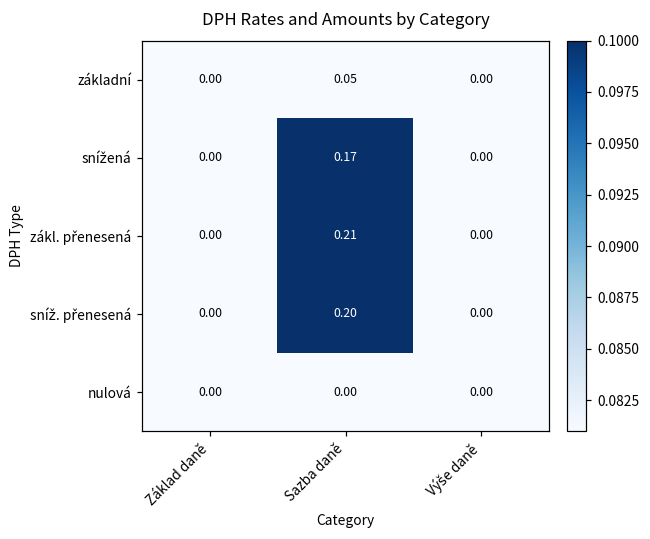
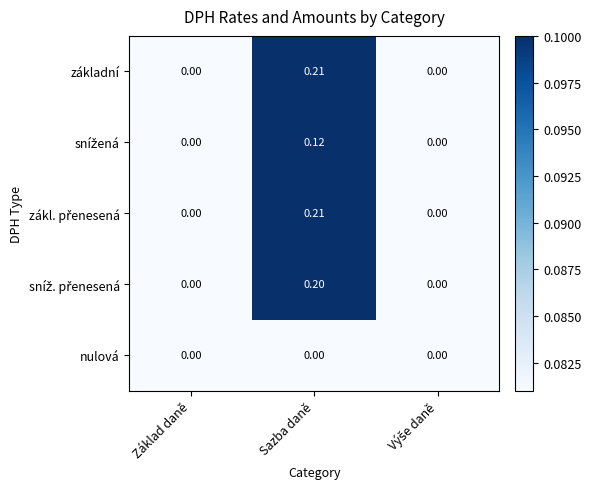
základní, Sazba daně: 0.05 -> 0.21
snížená, Sazba daně: 0.17 -> 0.12
